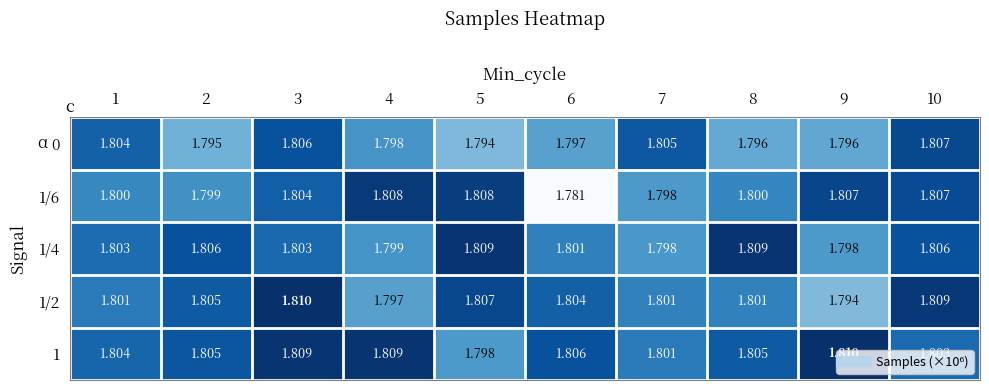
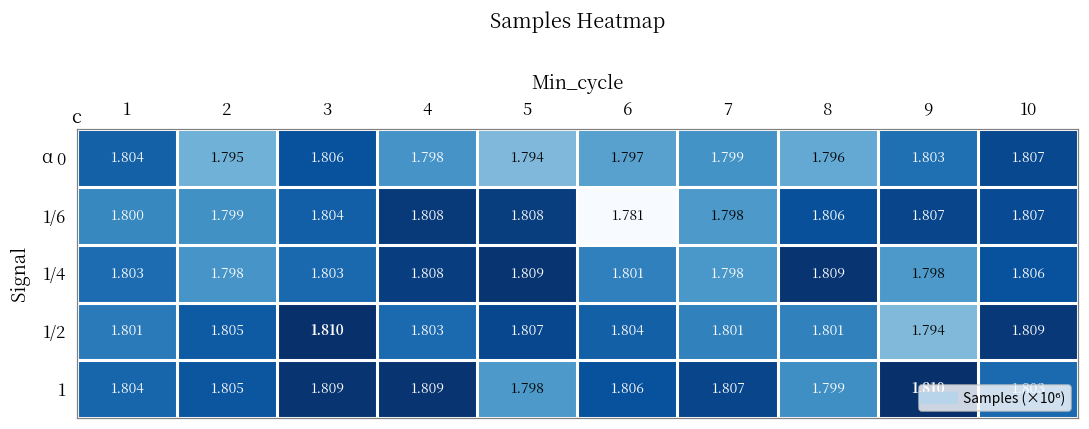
0, 7: 1.805 -> 1.799
0, 9: 1.796 -> 1.803
1/6, 8: 1.800 -> 1.806
1/4, 2: 1.806 -> 1.798
1/4, 4: 1.799 -> 1.808
1/2, 4: 1.797 -> 1.803
1, 7: 1.801 -> 1.807
1, 8: 1.805 -> 1.799
